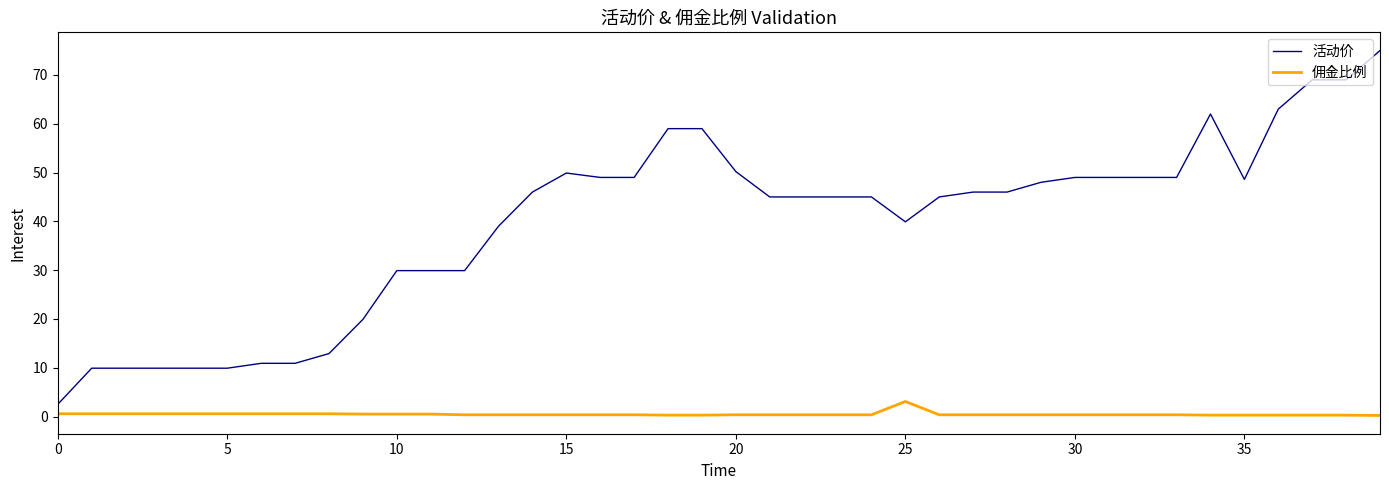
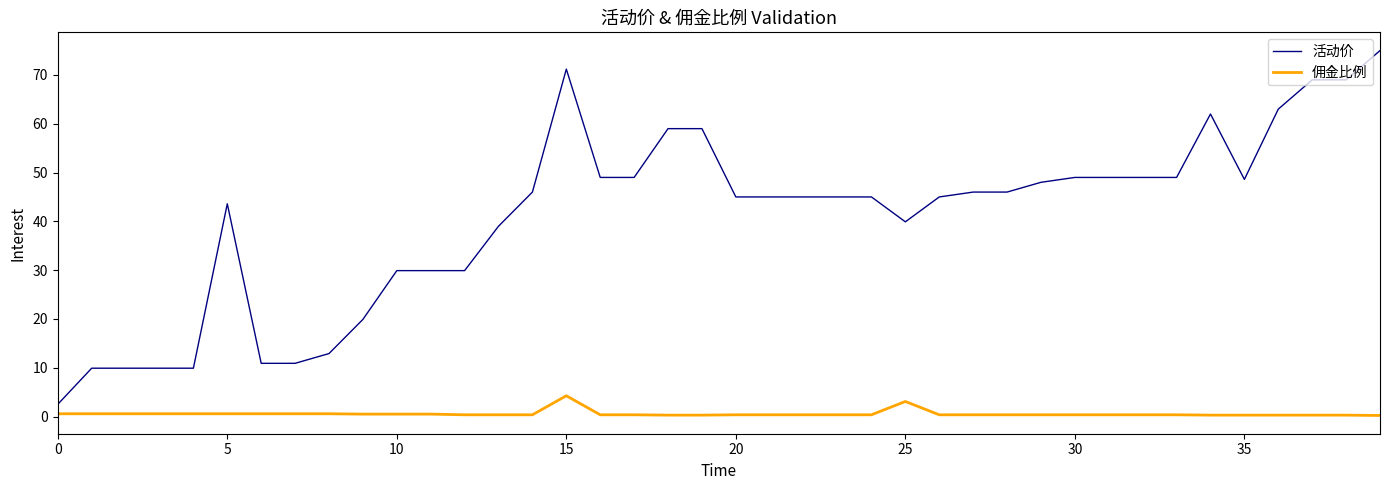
活动价, 5: 10 -> 44
活动价, 15: 50 -> 71
佣金比例, 15: 0 -> 4
活动价, 20: 50 -> 45
